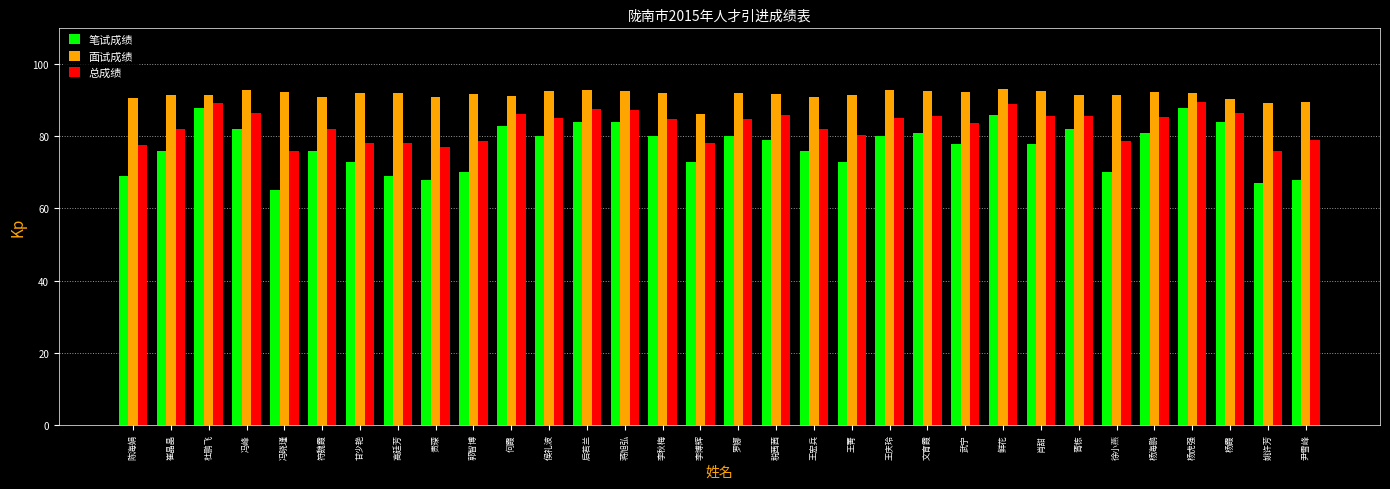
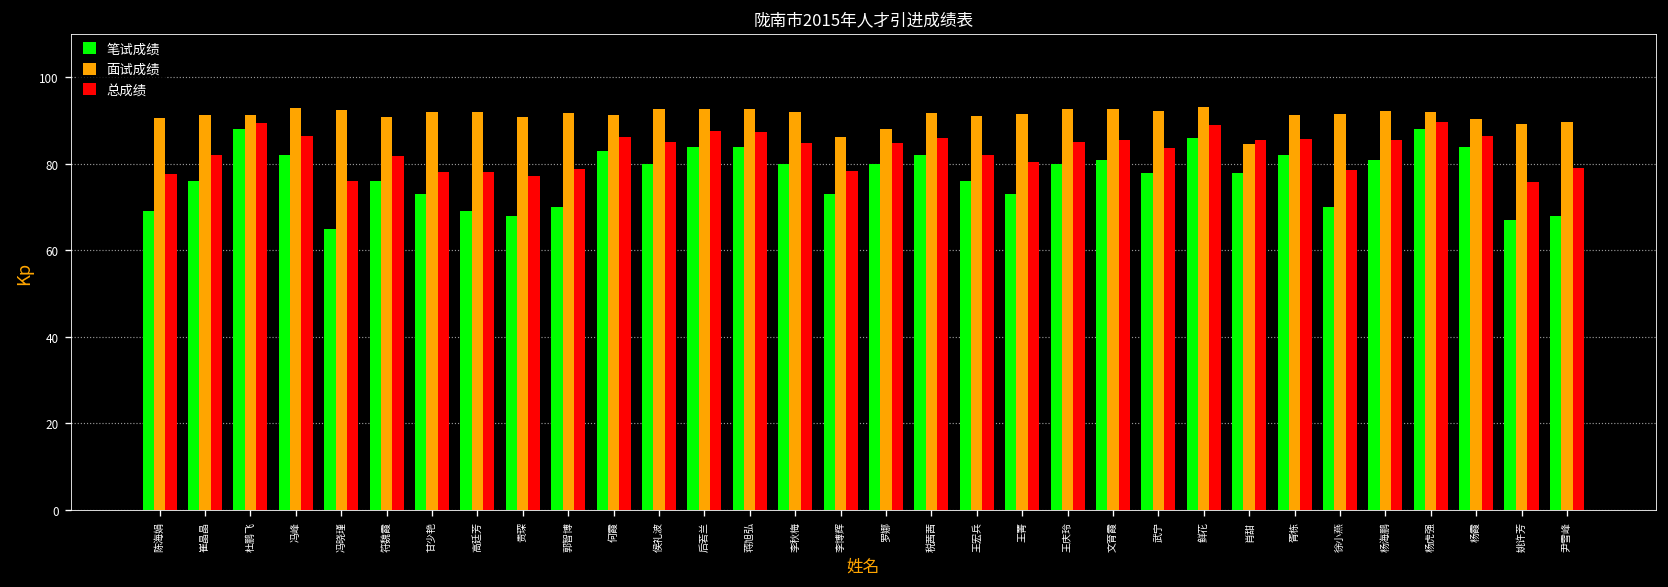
面试成绩, 罗娜: 92 -> 88
笔试成绩, 税茜茜: 79 -> 82
面试成绩, 肖甜: 93 -> 85
